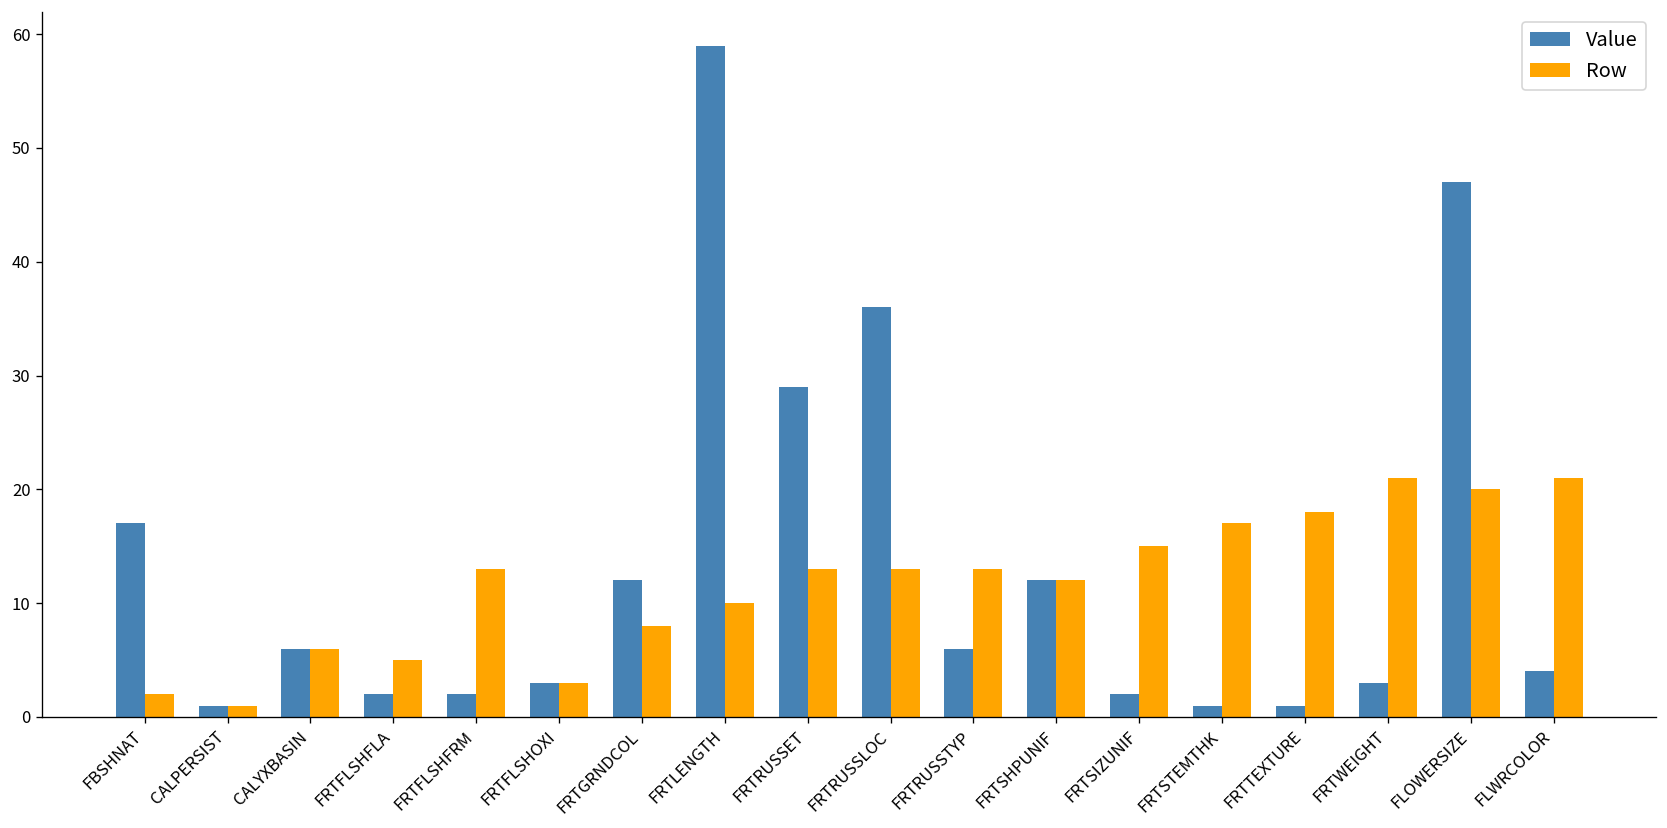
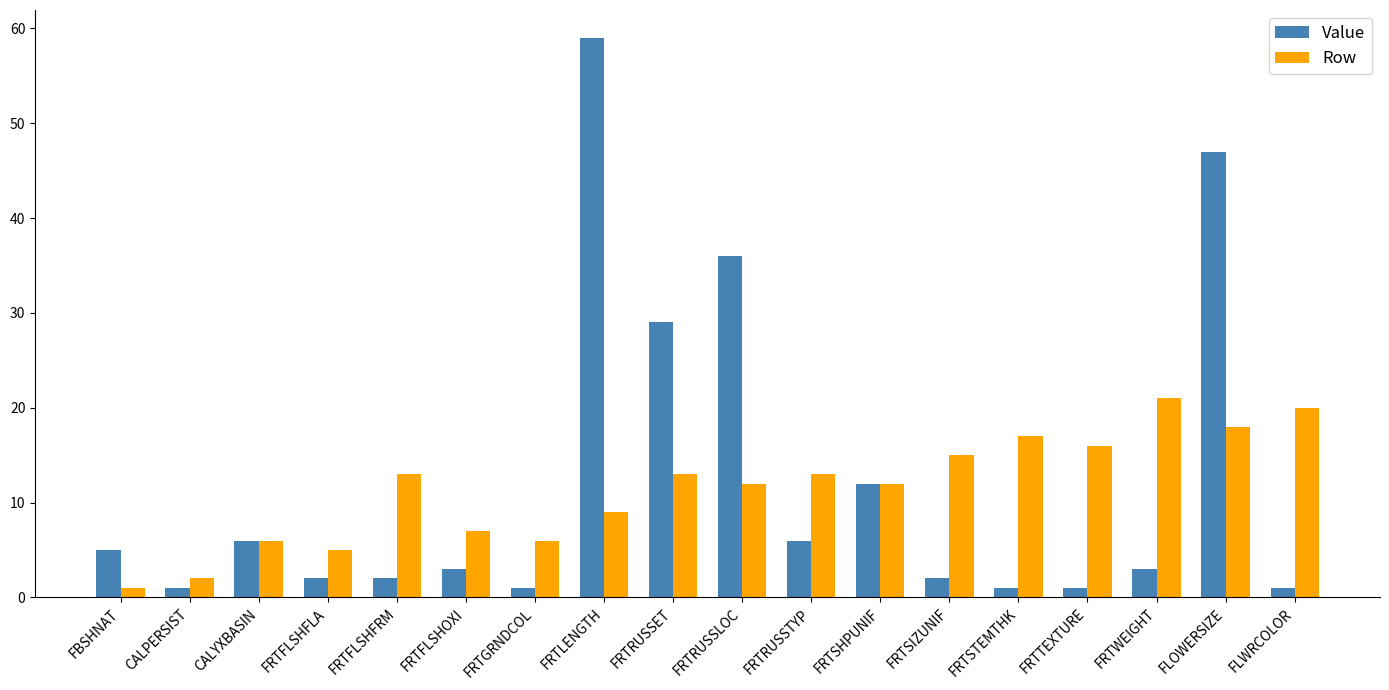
Value, FBSHNAT: 17 -> 5
Row, FBSHNAT: 2 -> 1
Row, CALPERSIST: 1 -> 2
Row, FRTFLSHOXI: 3 -> 7
Value, FRTGRNDCOL: 12 -> 1
Row, FRTGRNDCOL: 8 -> 6
Row, FRTLENGTH: 10 -> 9
Row, FRTRUSSLOC: 13 -> 12
Row, FRTTEXTURE: 18 -> 16
Row, FLOWERSIZE: 20 -> 18
Value, FLWRCOLOR: 4 -> 1
Row, FLWRCOLOR: 21 -> 20
